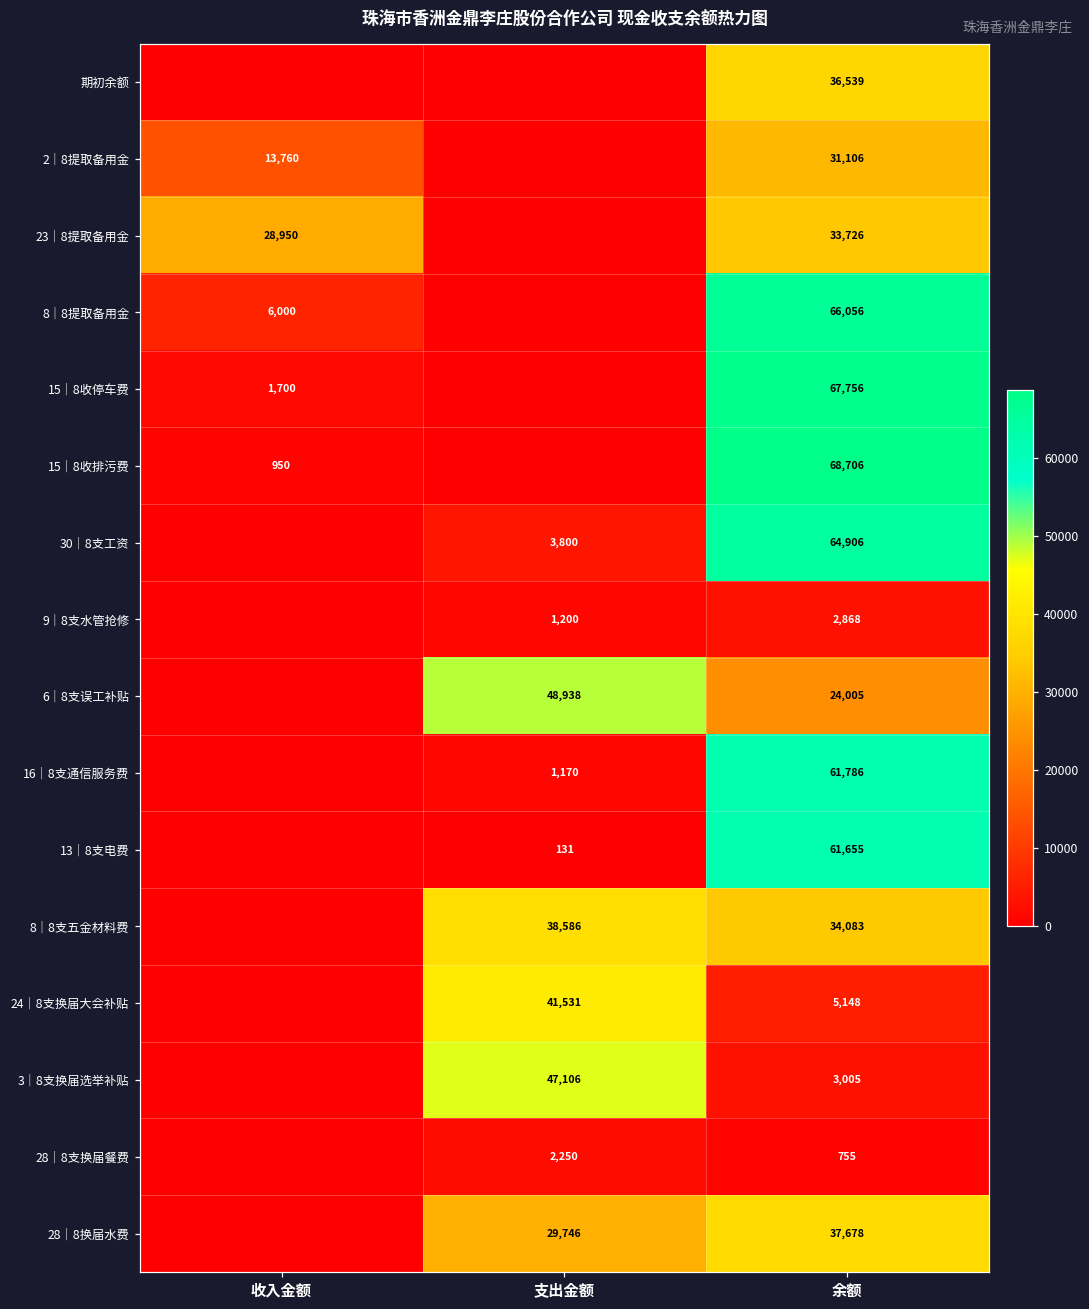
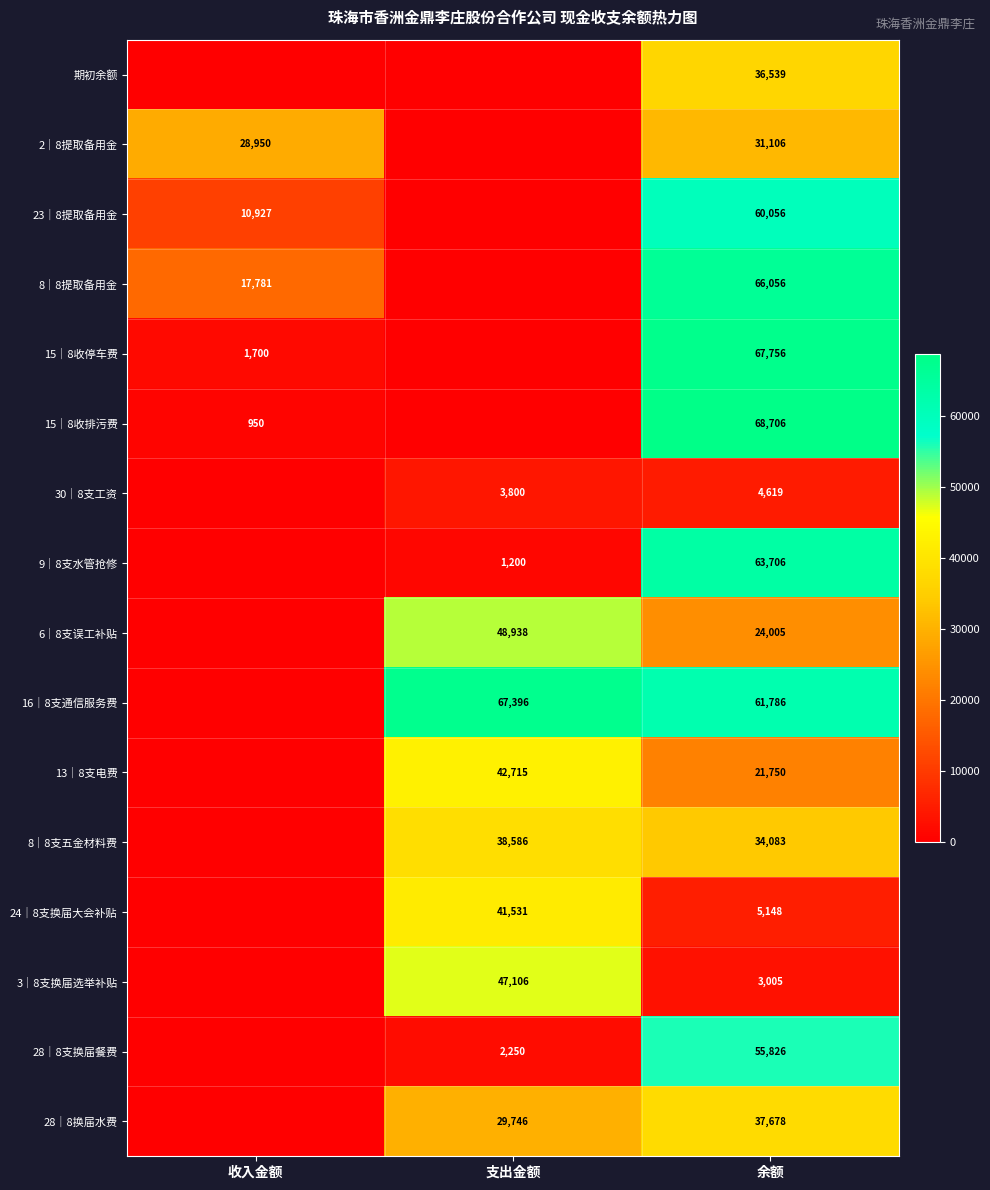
2｜8提取备用金, 收入金额: 13,760 -> 28,950
23｜8提取备用金, 收入金额: 28,950 -> 10,927
23｜8提取备用金, 余额: 33,726 -> 60,056
8｜8提取备用金, 收入金额: 6,000 -> 17,781
30｜8支工资, 余额: 64,906 -> 4,619
9｜8支水管抢修, 余额: 2,868 -> 63,706
16｜8支通信服务费, 支出金额: 1,170 -> 67,396
13｜8支电费, 支出金额: 131 -> 42,715
13｜8支电费, 余额: 61,655 -> 21,750
28｜8支换届餐费, 余额: 755 -> 55,826
